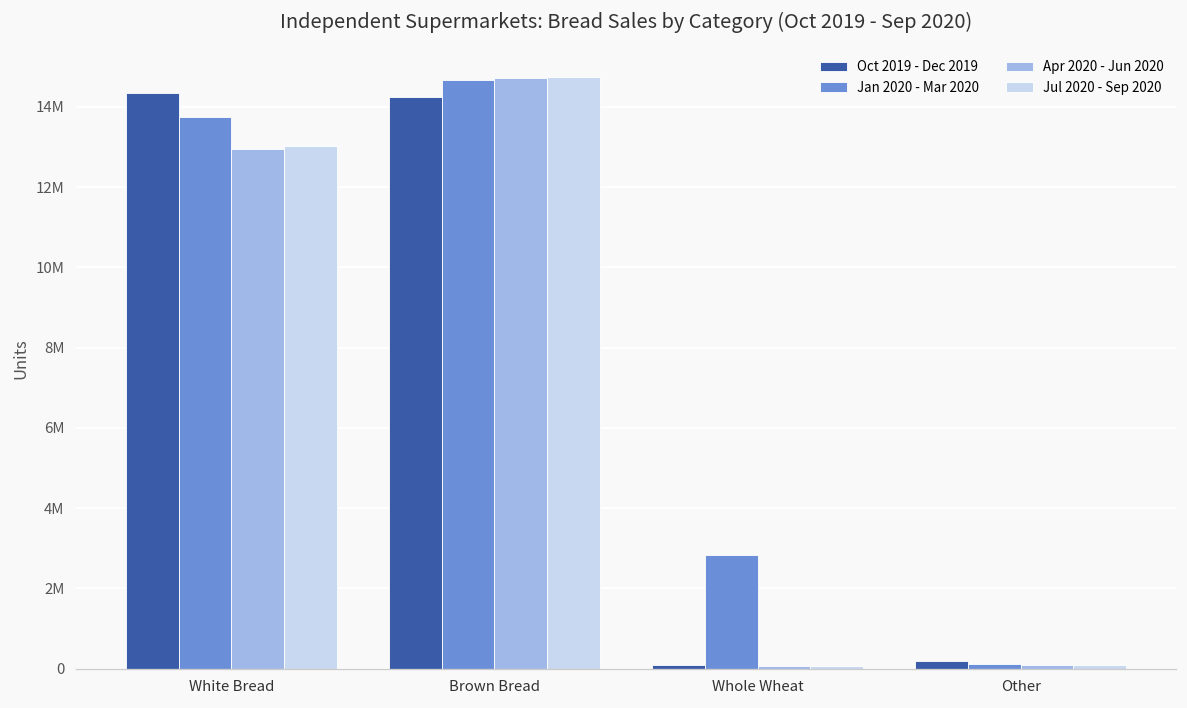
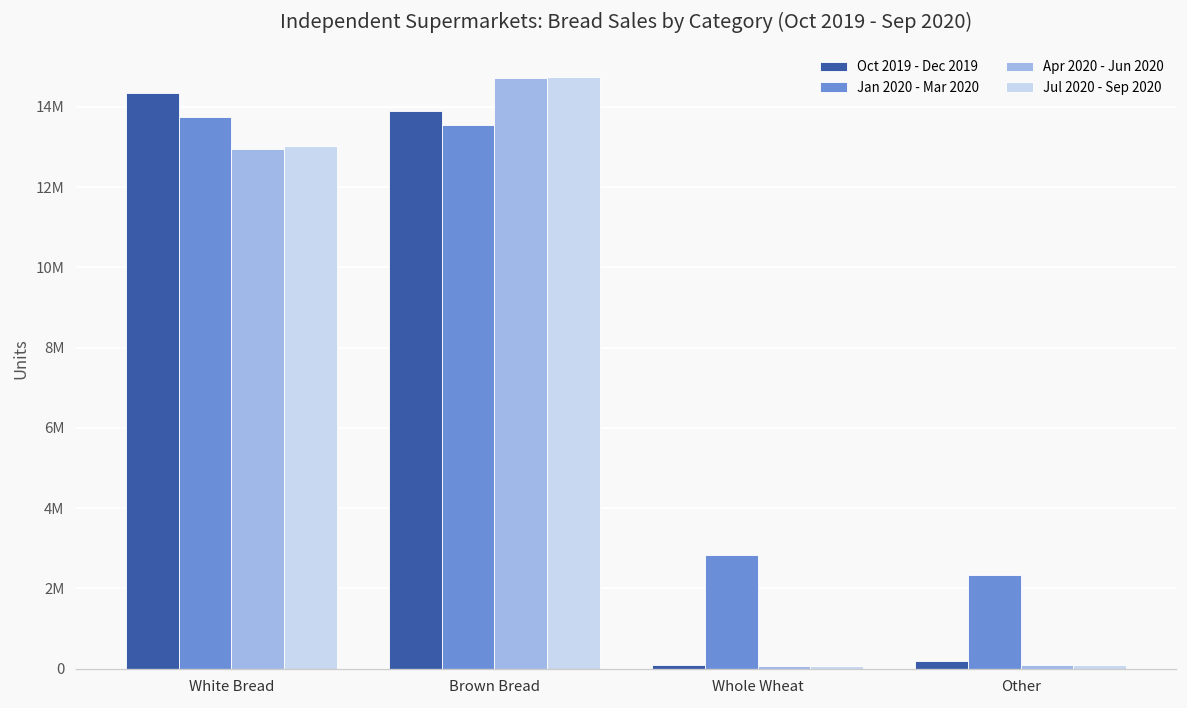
Oct 2019 - Dec 2019, Brown Bread: 14200000 -> 13900000
Jan 2020 - Mar 2020, Brown Bread: 14700000 -> 13600000
Jan 2020 - Mar 2020, Other: 100000 -> 2300000
